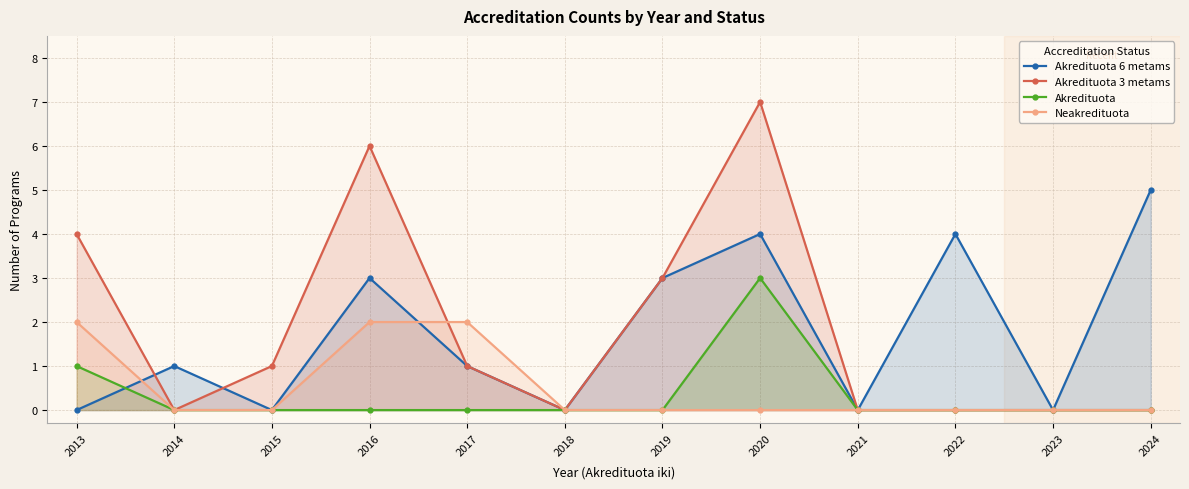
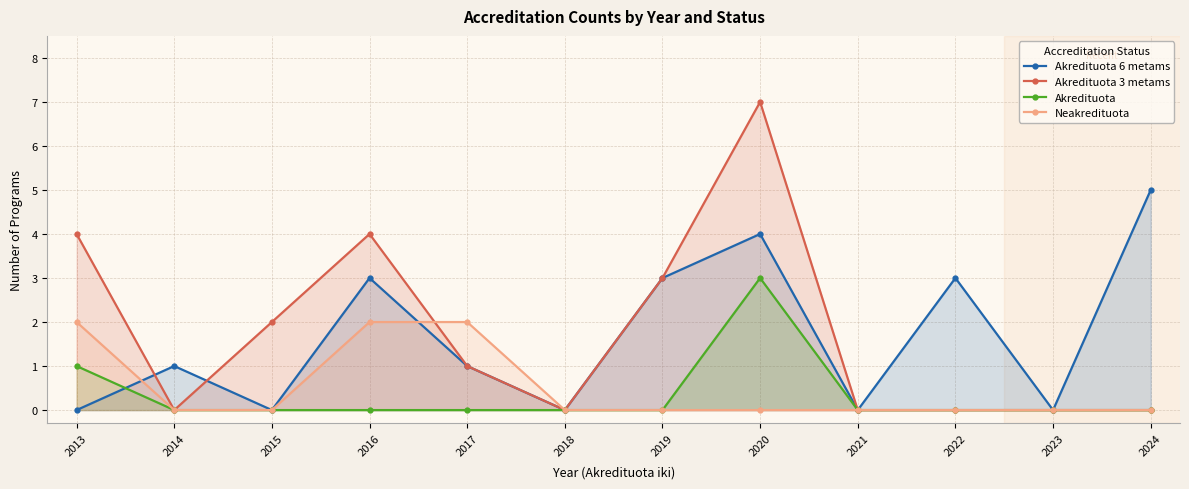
Akredituota 3 metams, 2015: 1 -> 2
Akredituota 3 metams, 2016: 6 -> 4
Akredituota 6 metams, 2022: 4 -> 3
